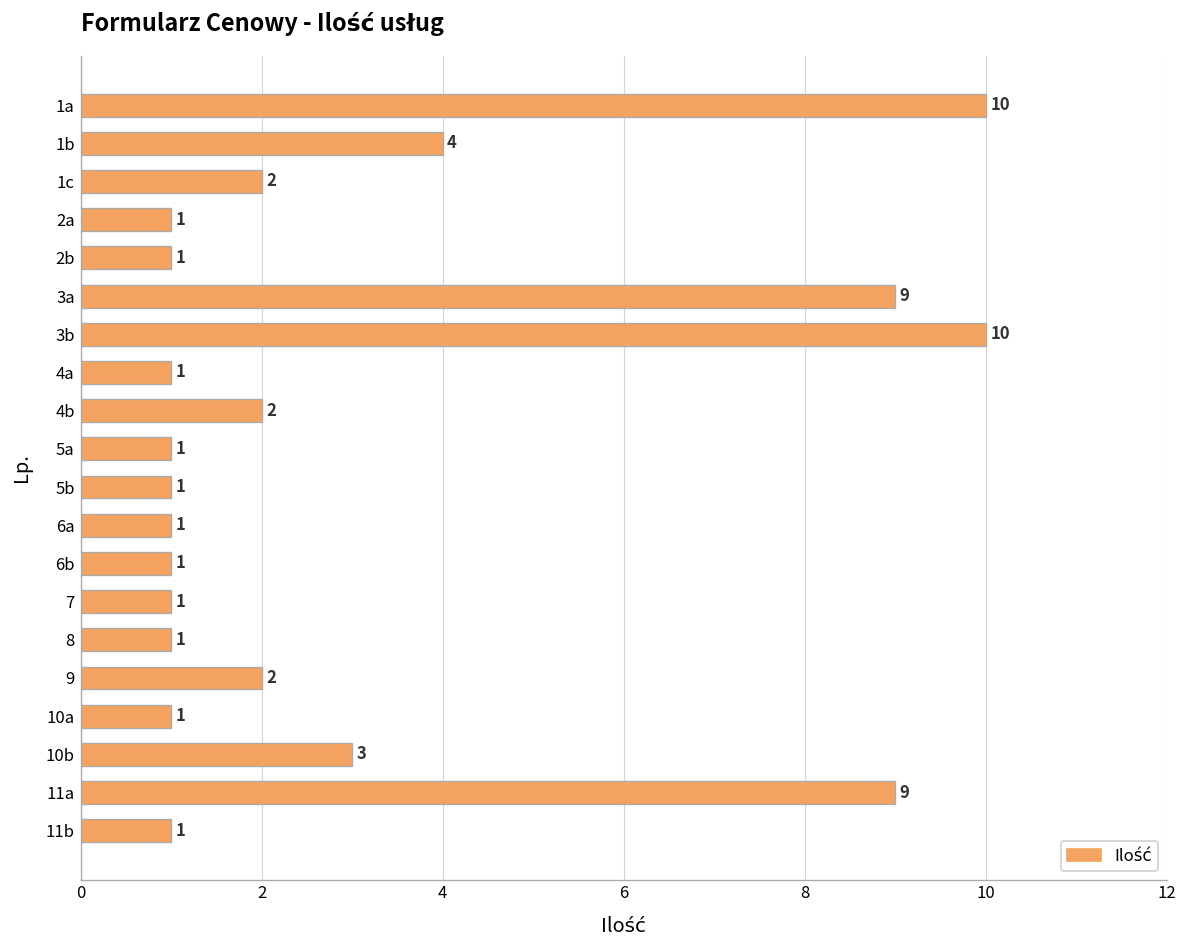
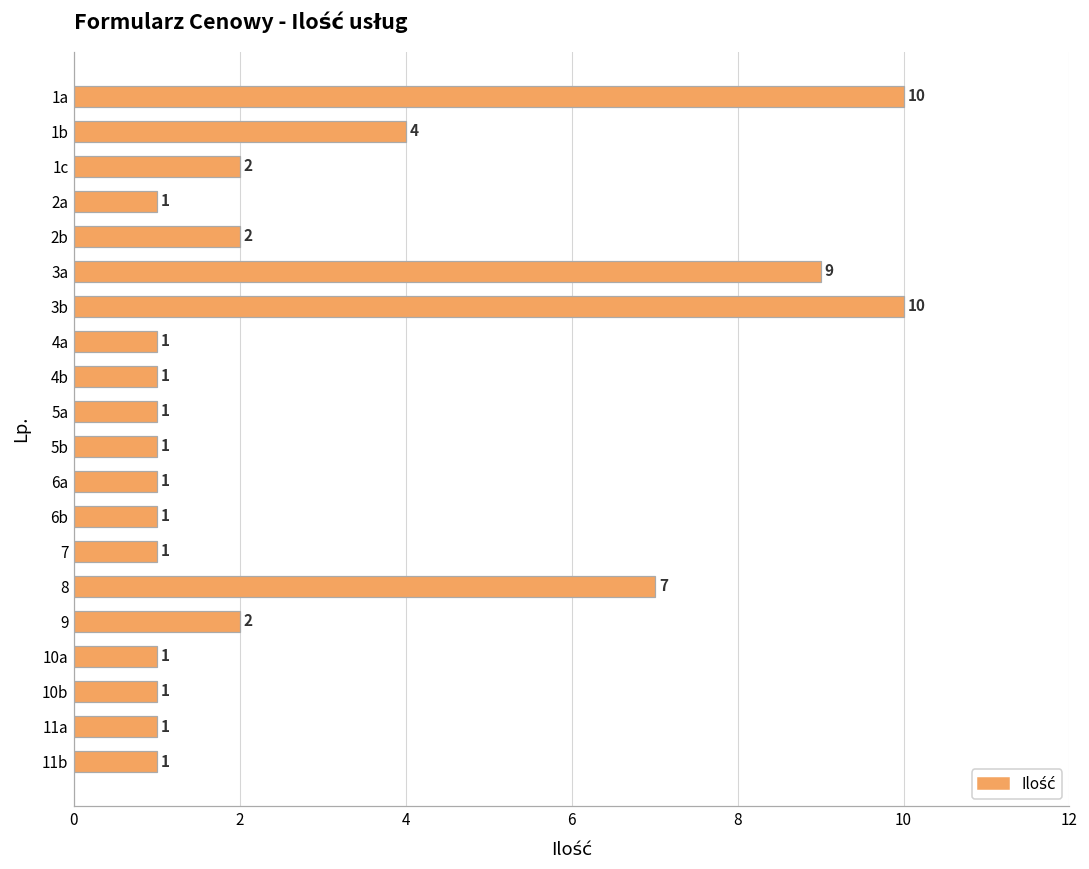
2b: 1 -> 2
4b: 2 -> 1
8: 1 -> 7
10b: 3 -> 1
11a: 9 -> 1
